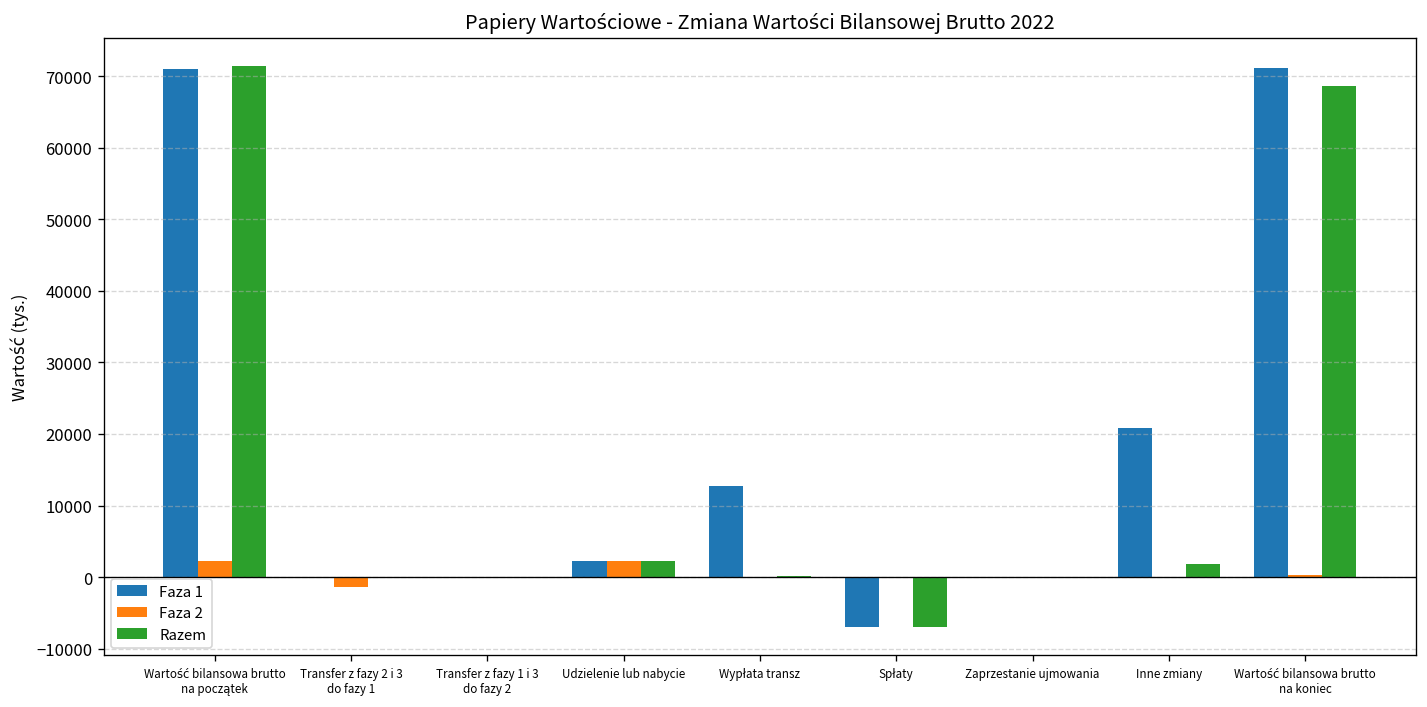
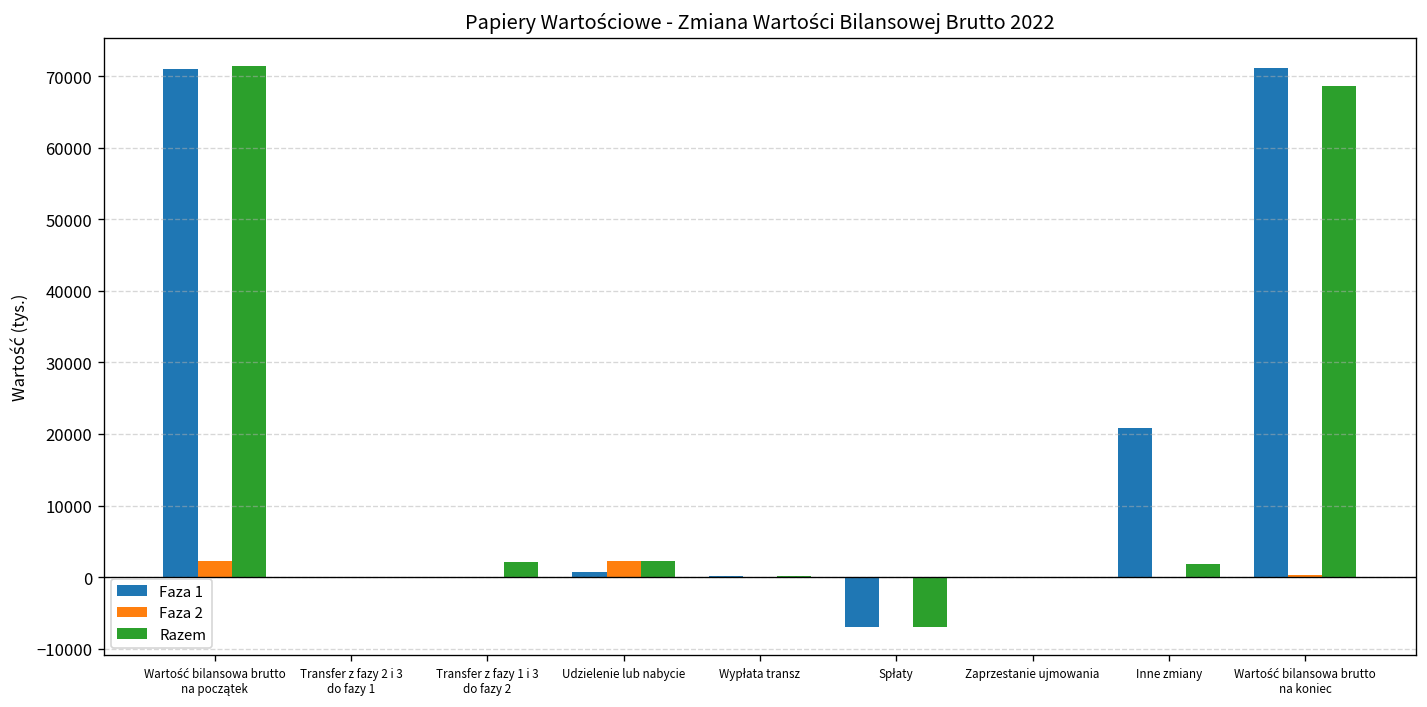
Faza 2, Transfer z fazy 2 i 3 do fazy 1: -1000 -> 0
Razem, Transfer z fazy 1 i 3 do fazy 2: 0 -> 2000
Faza 1, Udzielenie lub nabycie: 2000 -> 1000
Faza 1, Wypłata transz: 13000 -> 0
